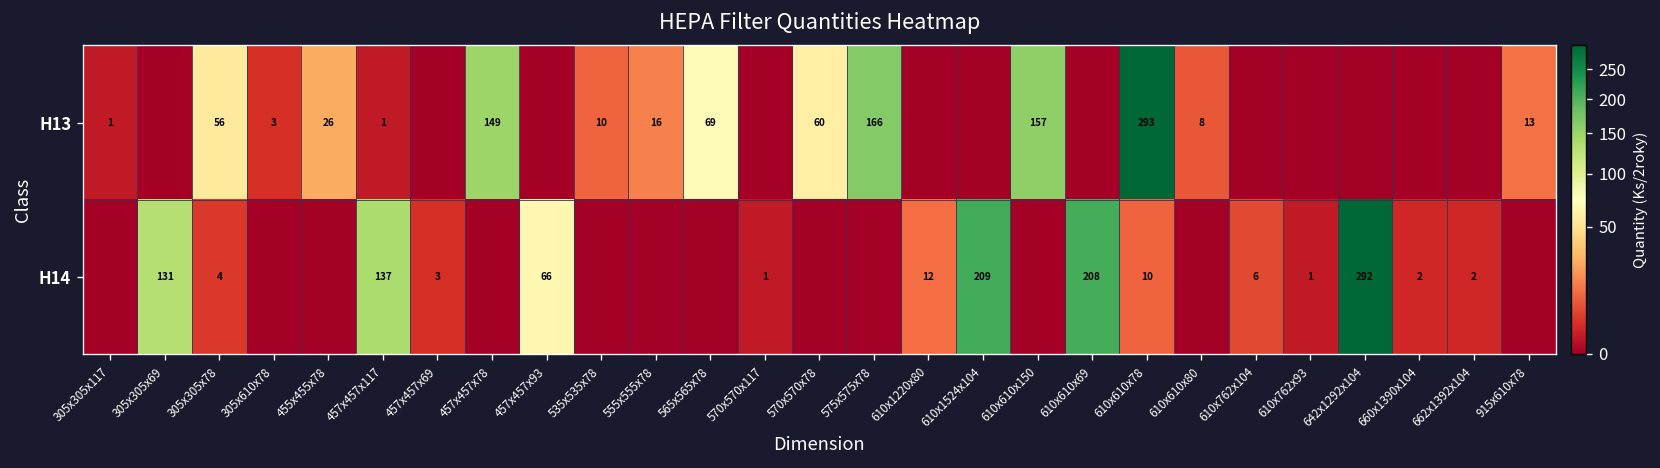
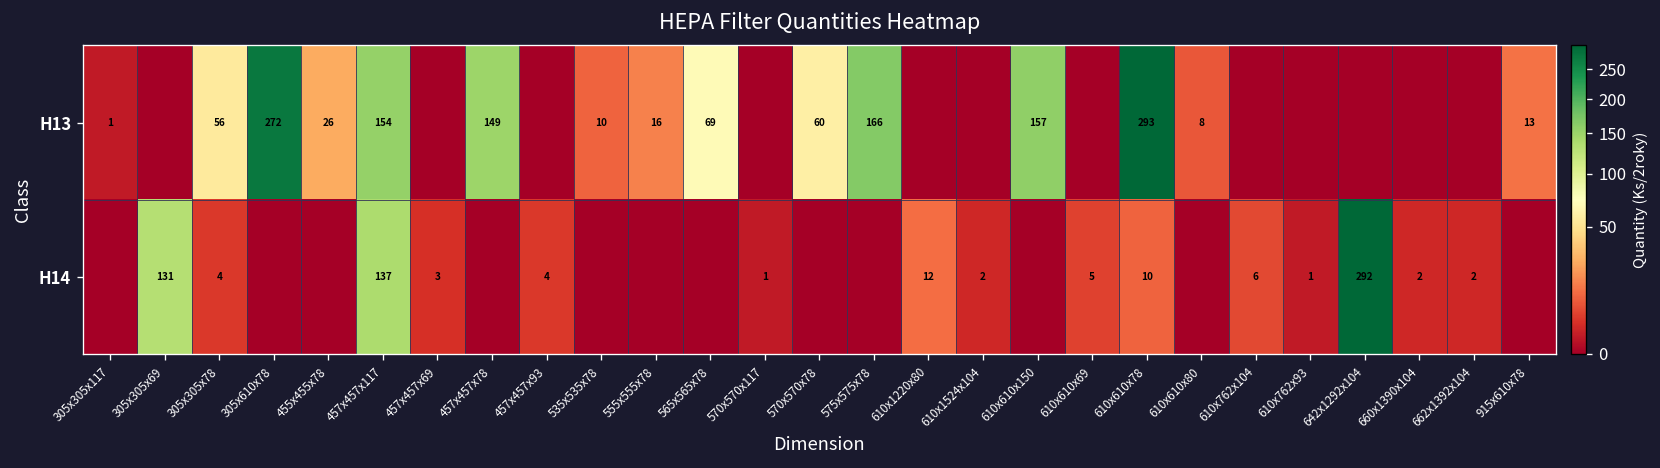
H13, 305x610x78: 3 -> 272
H13, 457x457x117: 1 -> 154
H14, 457x457x93: 66 -> 4
H14, 610x1524x104: 209 -> 2
H14, 610x610x69: 208 -> 5
